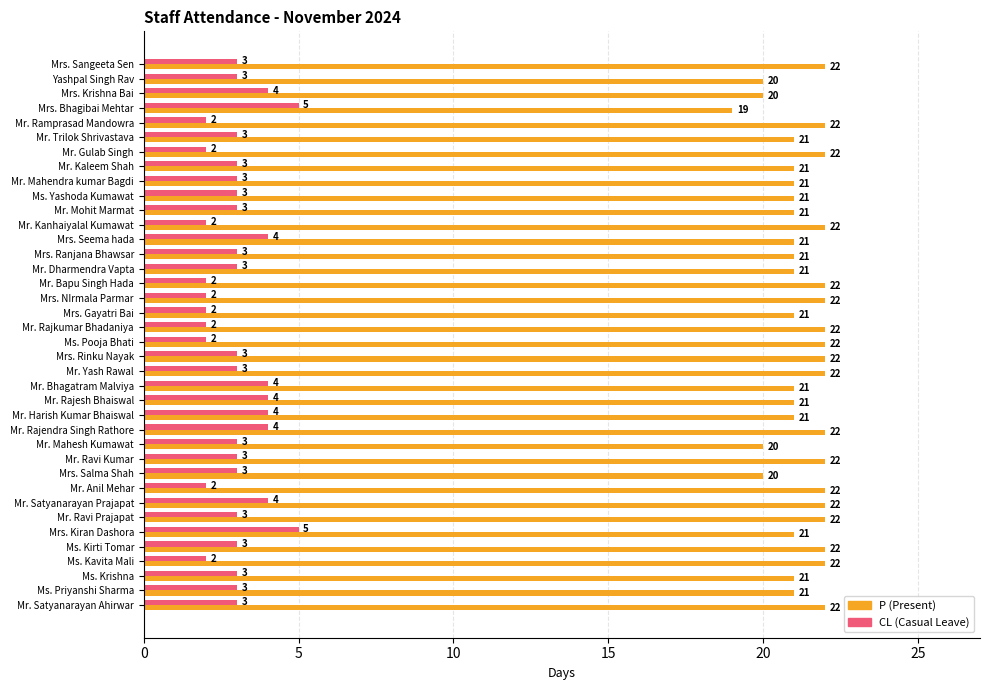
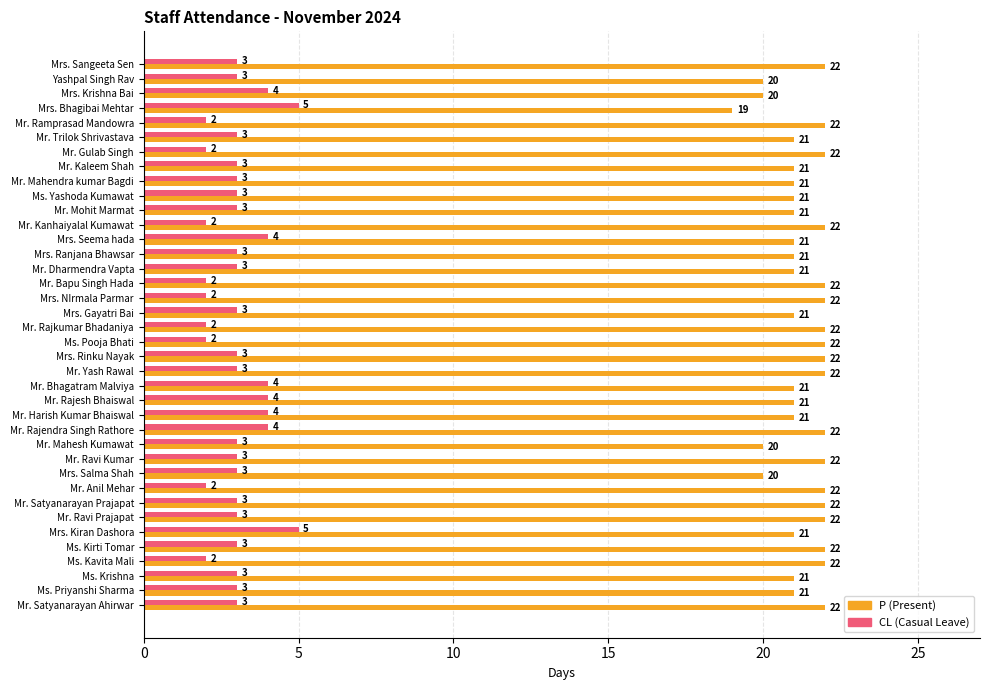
CL (Casual Leave), Mrs. Gayatri Bai: 2 -> 3
CL (Casual Leave), Mr. Satyanarayan Prajapat: 4 -> 3
